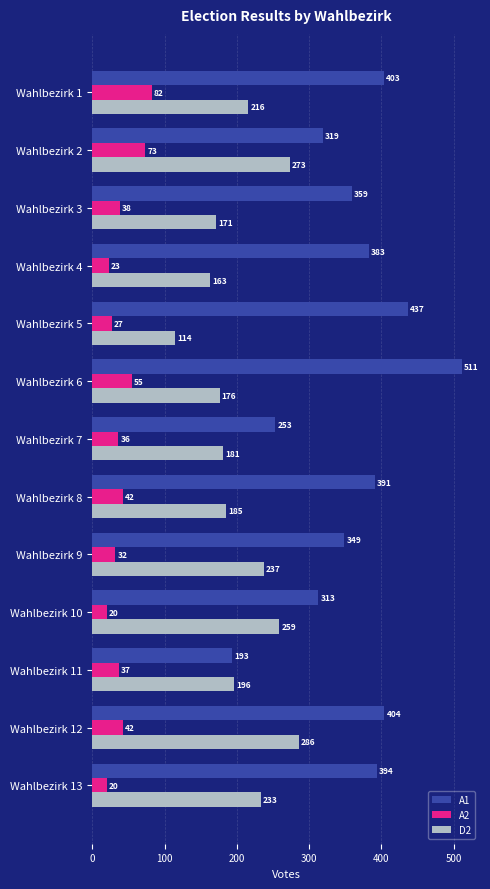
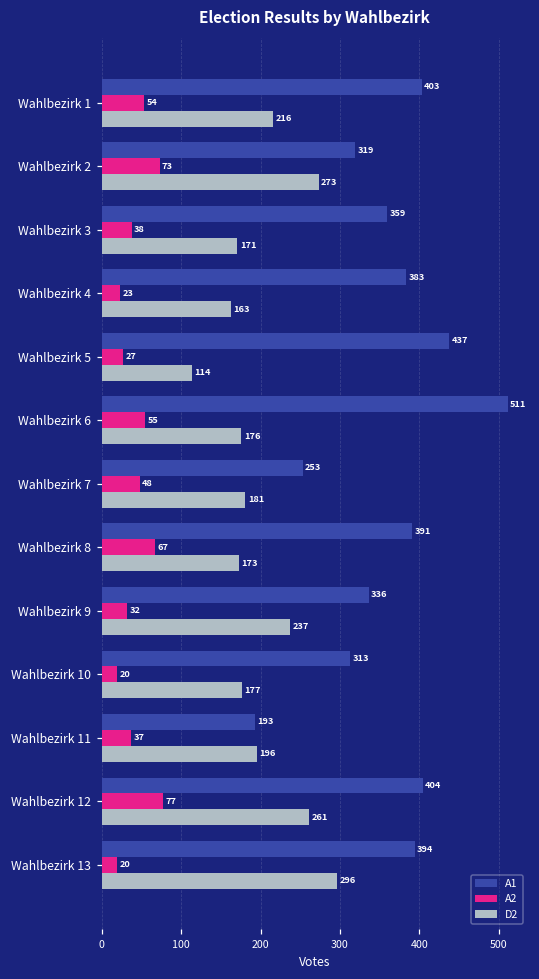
A2, Wahlbezirk 1: 82 -> 54
A2, Wahlbezirk 7: 36 -> 48
A2, Wahlbezirk 8: 42 -> 67
D2, Wahlbezirk 8: 185 -> 173
A1, Wahlbezirk 9: 349 -> 336
D2, Wahlbezirk 10: 259 -> 177
A2, Wahlbezirk 12: 42 -> 77
D2, Wahlbezirk 12: 286 -> 261
D2, Wahlbezirk 13: 233 -> 296
